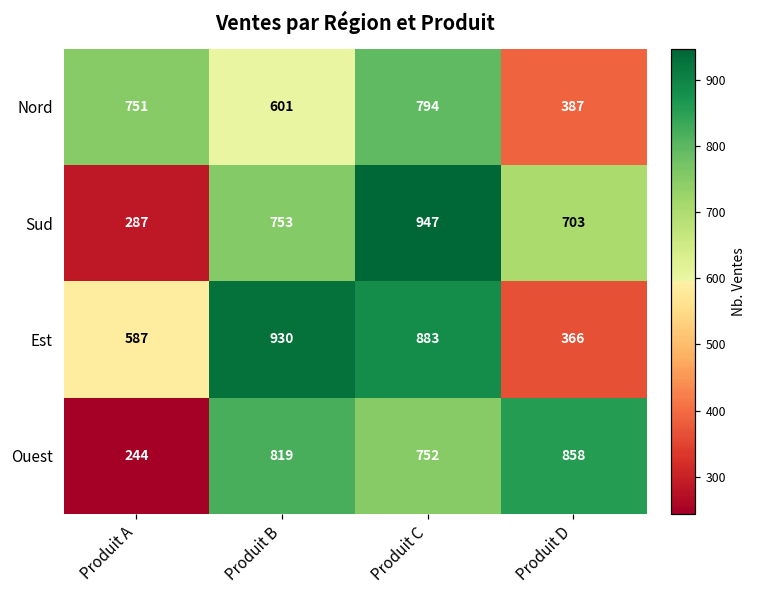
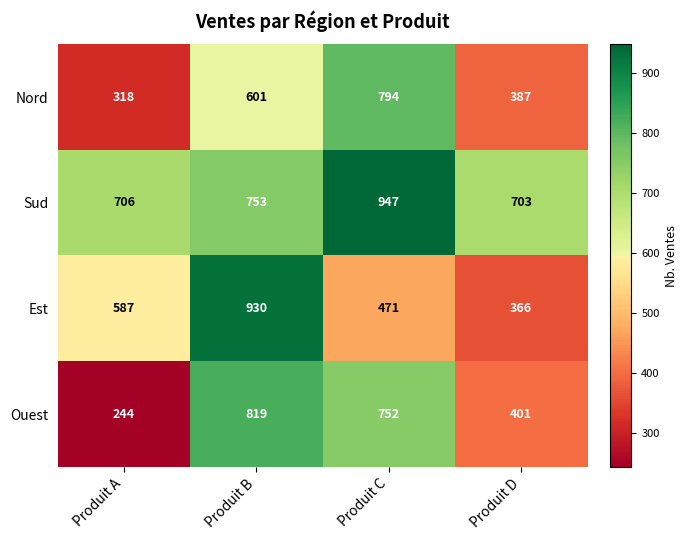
Nord, Produit A: 751 -> 318
Sud, Produit A: 287 -> 706
Est, Produit C: 883 -> 471
Ouest, Produit D: 858 -> 401
